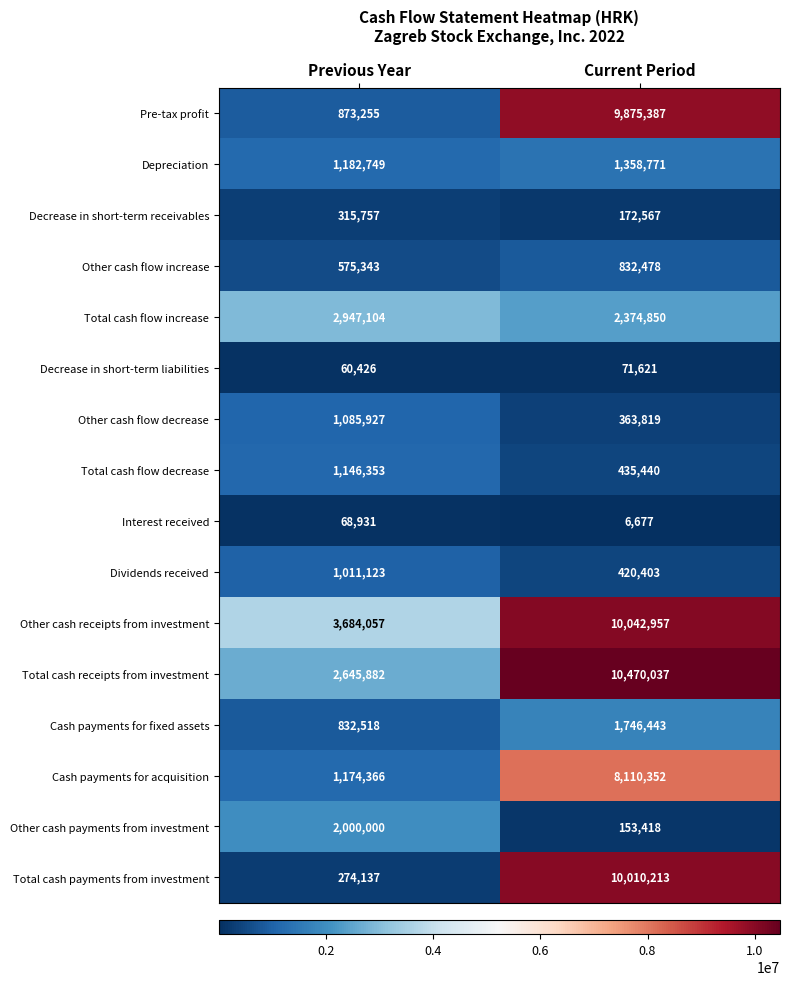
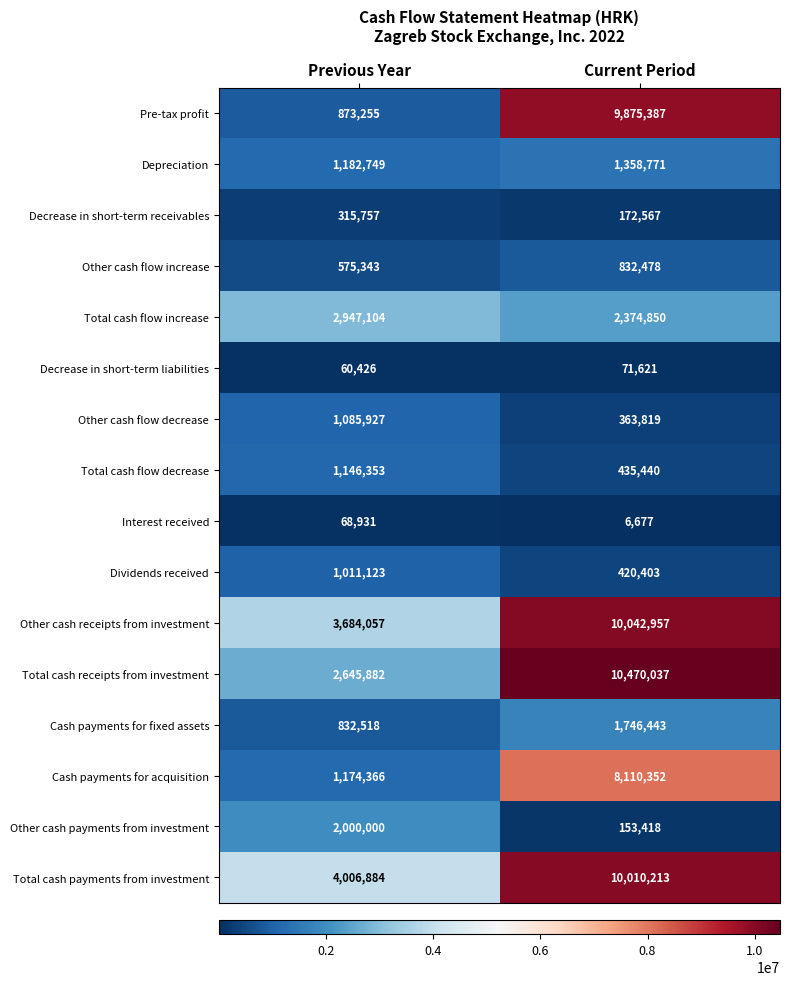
Total cash payments from investment, Previous Year: 274,137 -> 4,006,884
